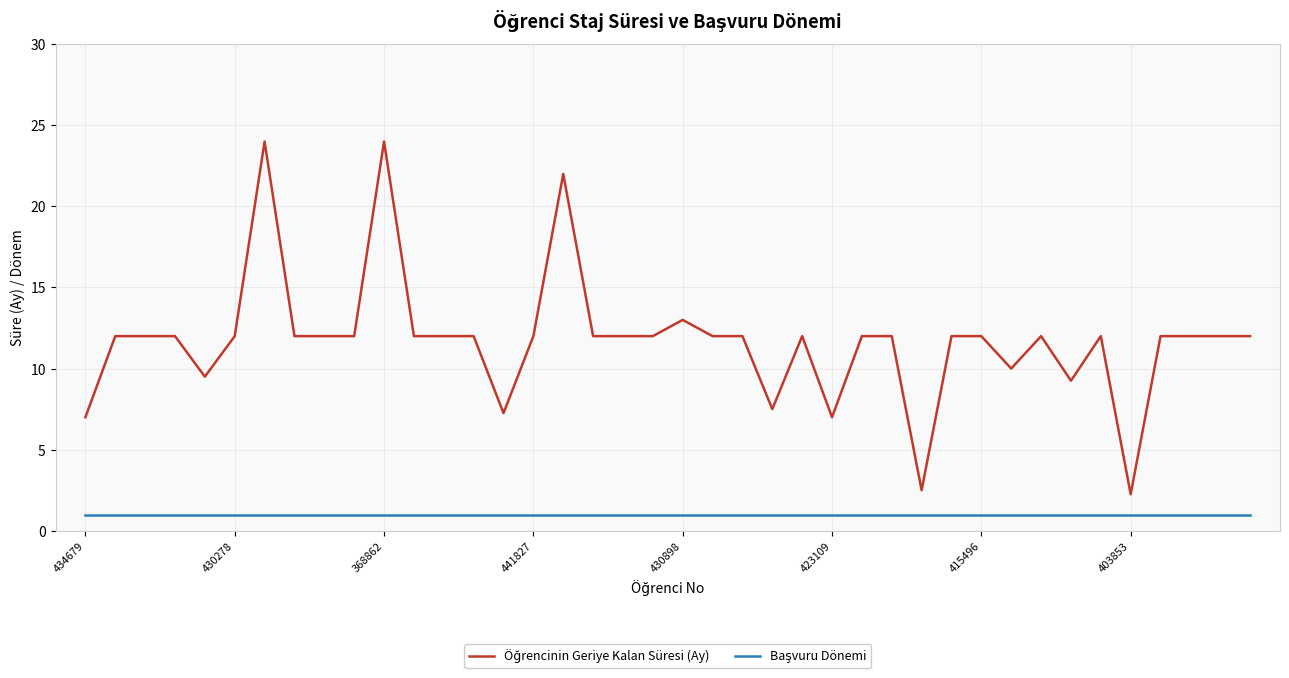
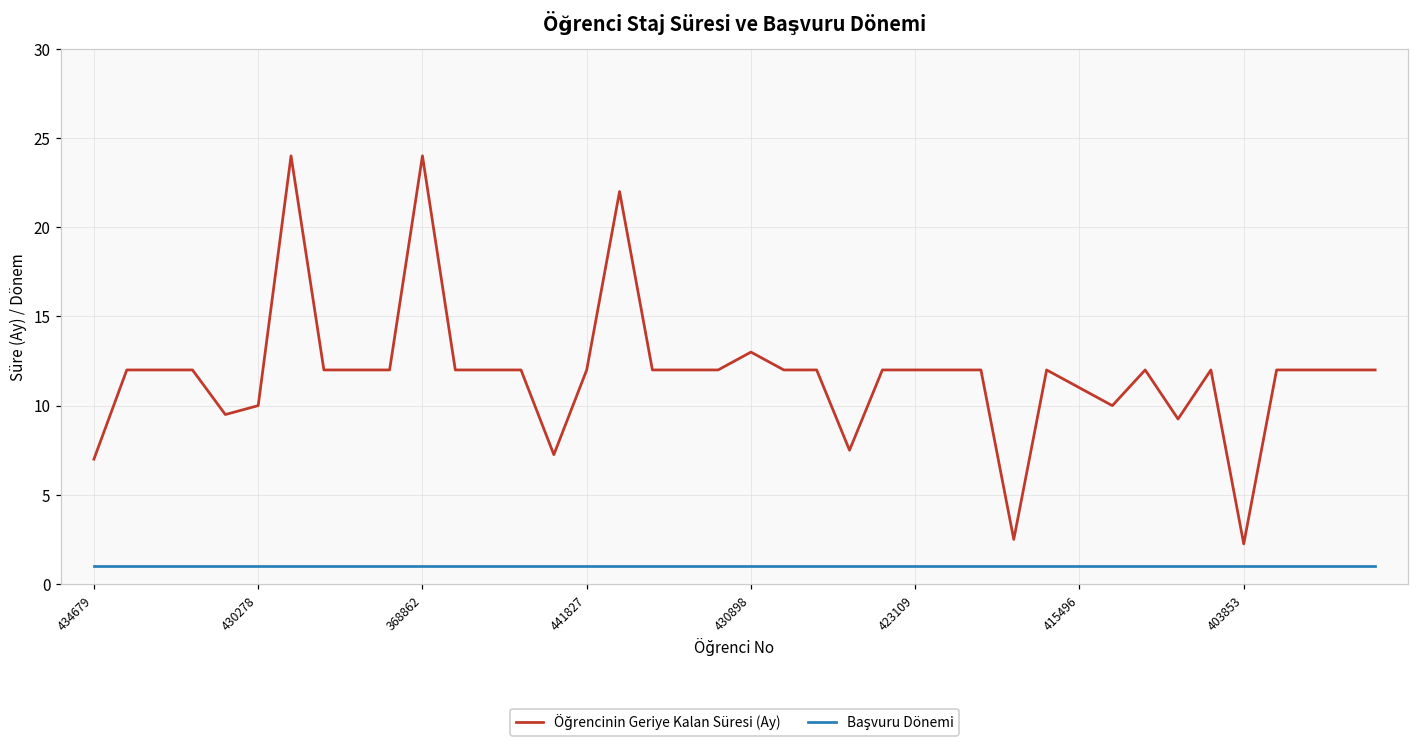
Öğrencinin Geriye Kalan Süresi (Ay), 430278: 12 -> 10
Öğrencinin Geriye Kalan Süresi (Ay), 423109: 7 -> 12
Öğrencinin Geriye Kalan Süresi (Ay), 415496: 12 -> 11
